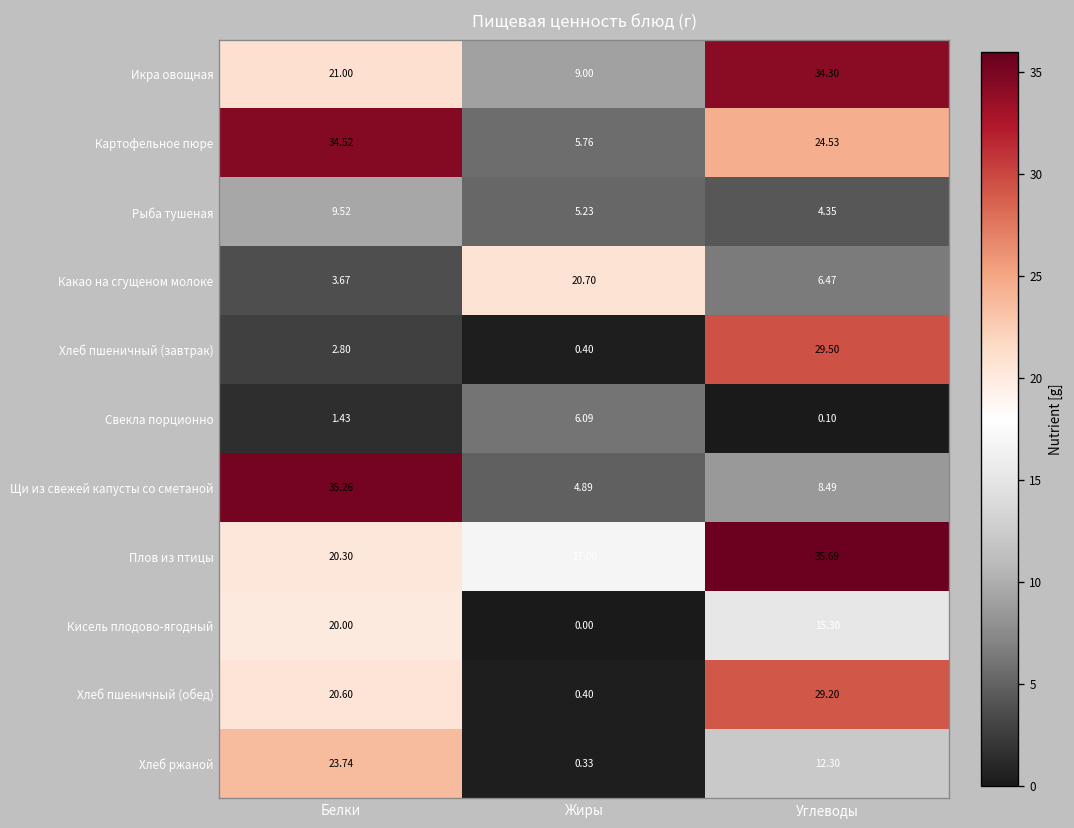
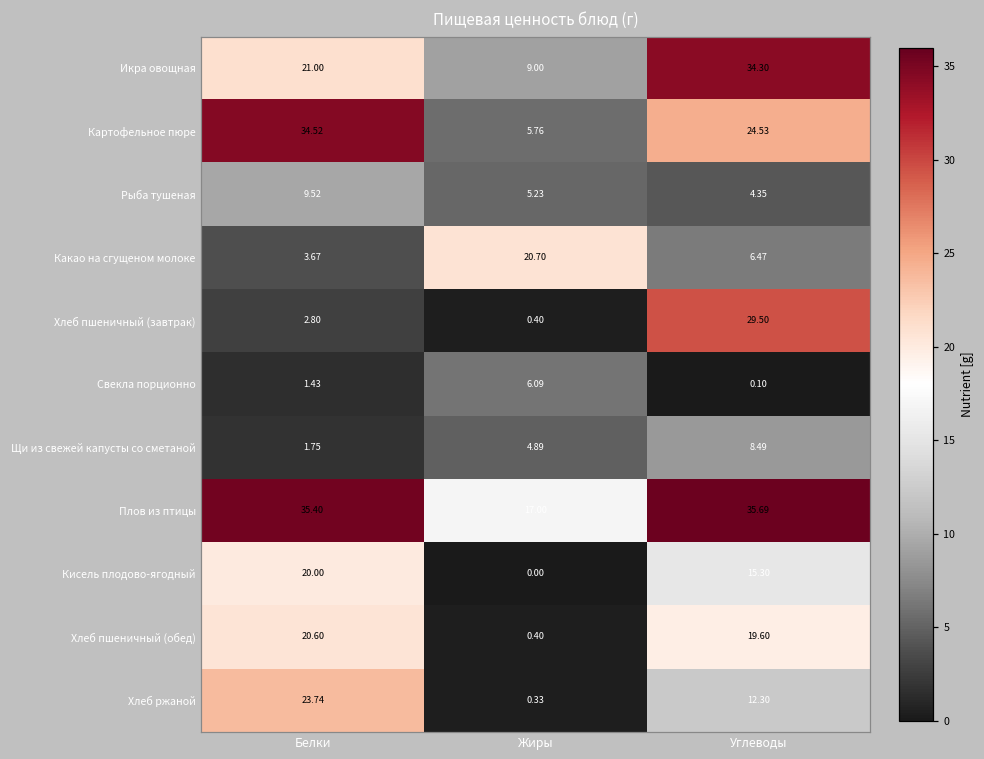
Щи из свежей капусты со сметаной, Белки: 35.26 -> 1.75
Плов из птицы, Белки: 20.30 -> 35.40
Хлеб пшеничный (обед), Углеводы: 29.20 -> 19.60
